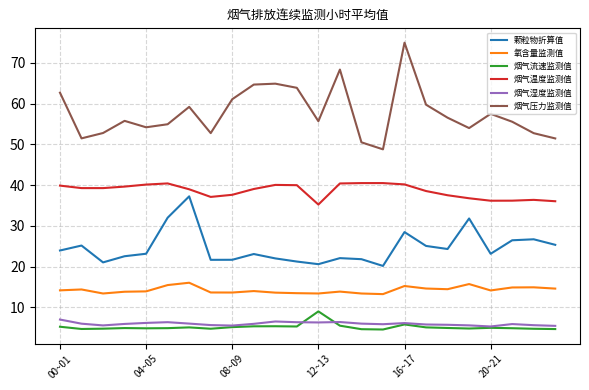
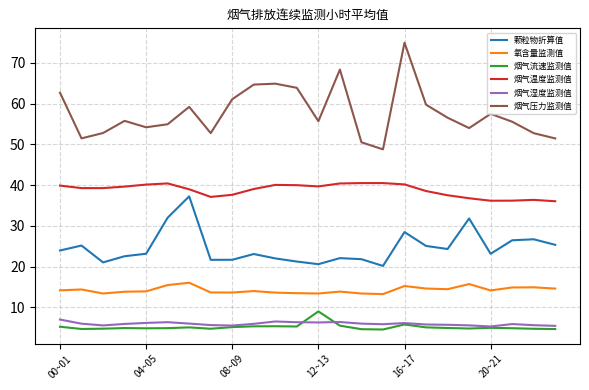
烟气温度监测值, 12~13: 35 -> 40
